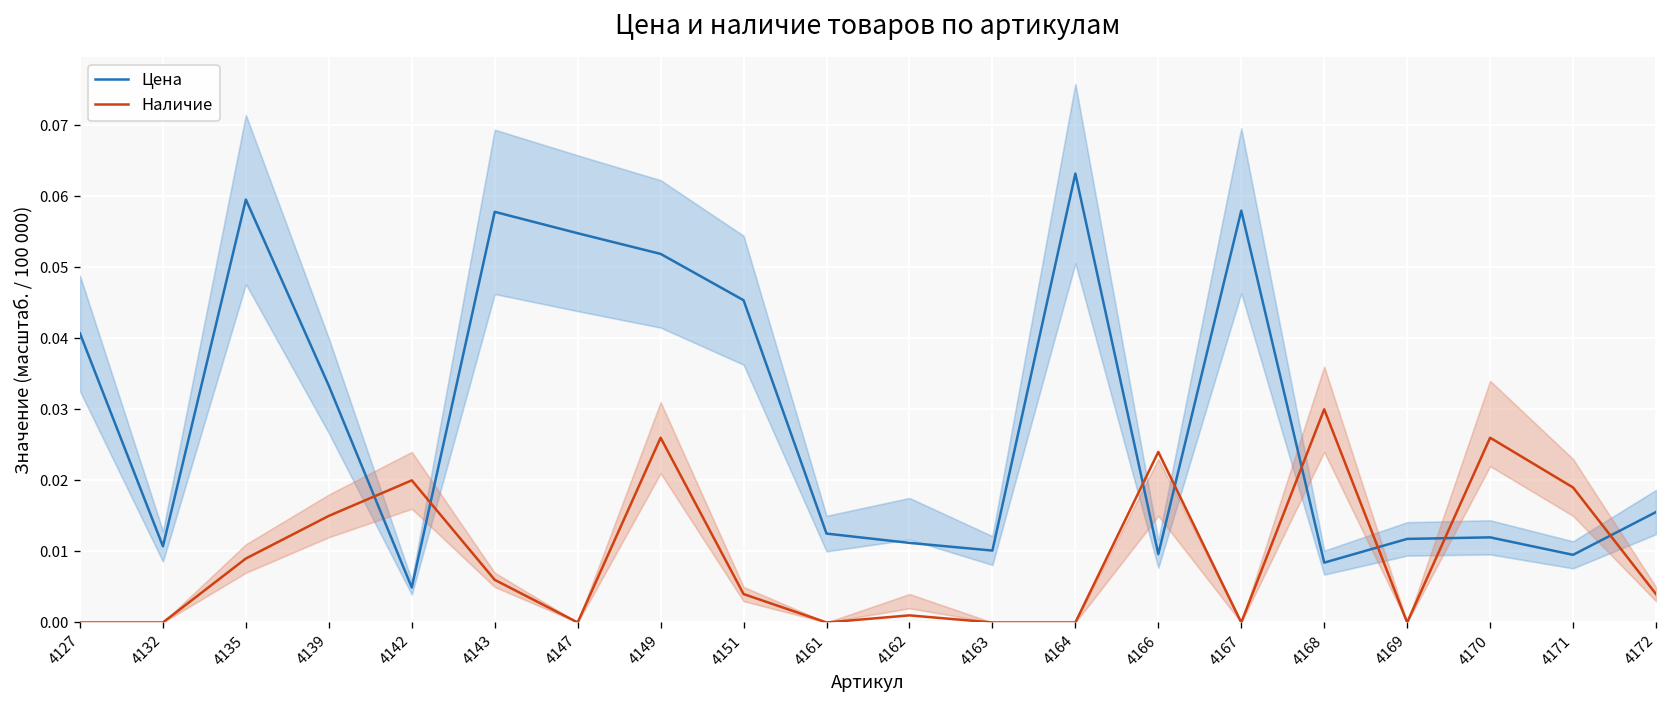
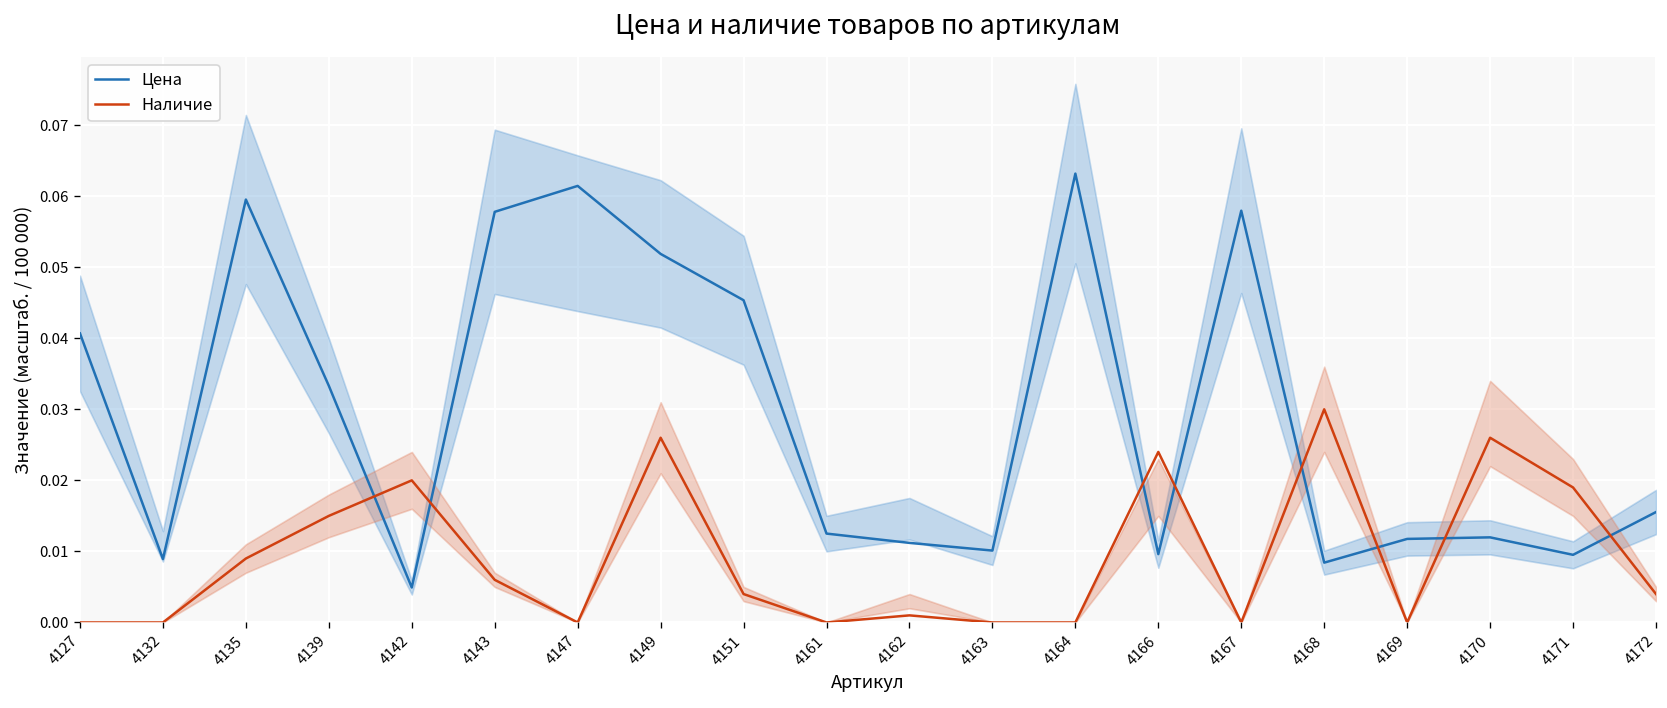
Цена, 4132: 0.011 -> 0.009
Цена, 4147: 0.055 -> 0.061
